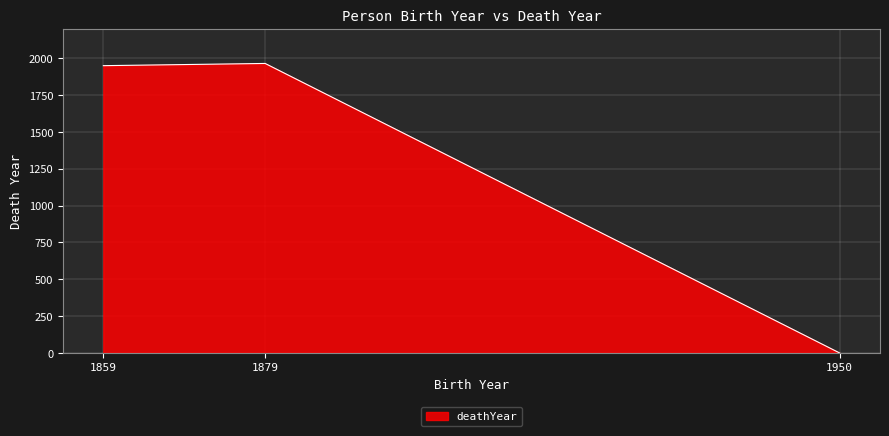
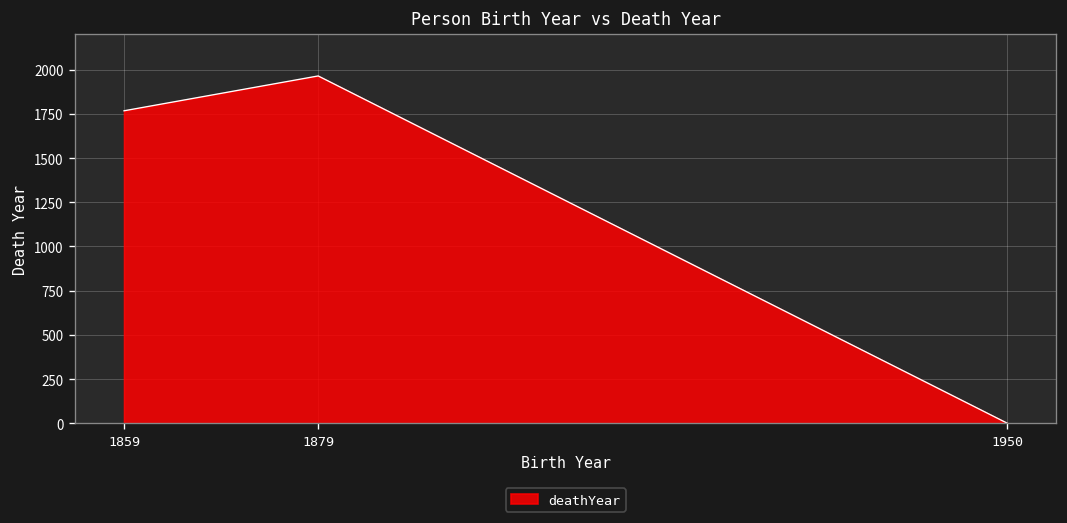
1859: 1950 -> 1770
